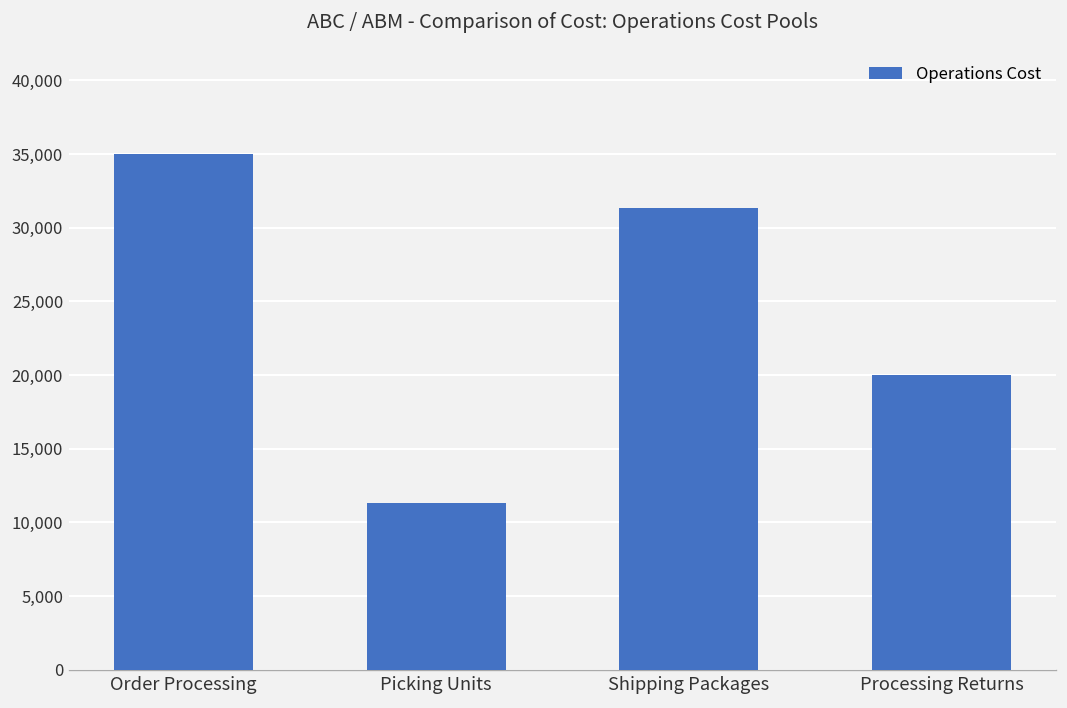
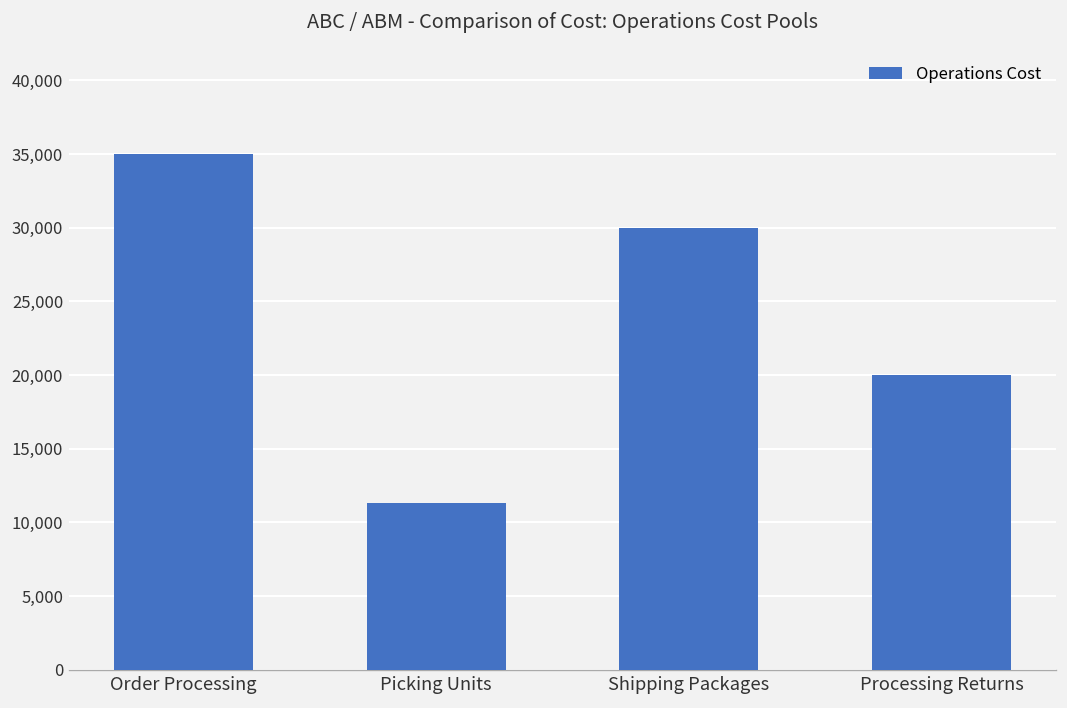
Shipping Packages: 31,300 -> 30,000
